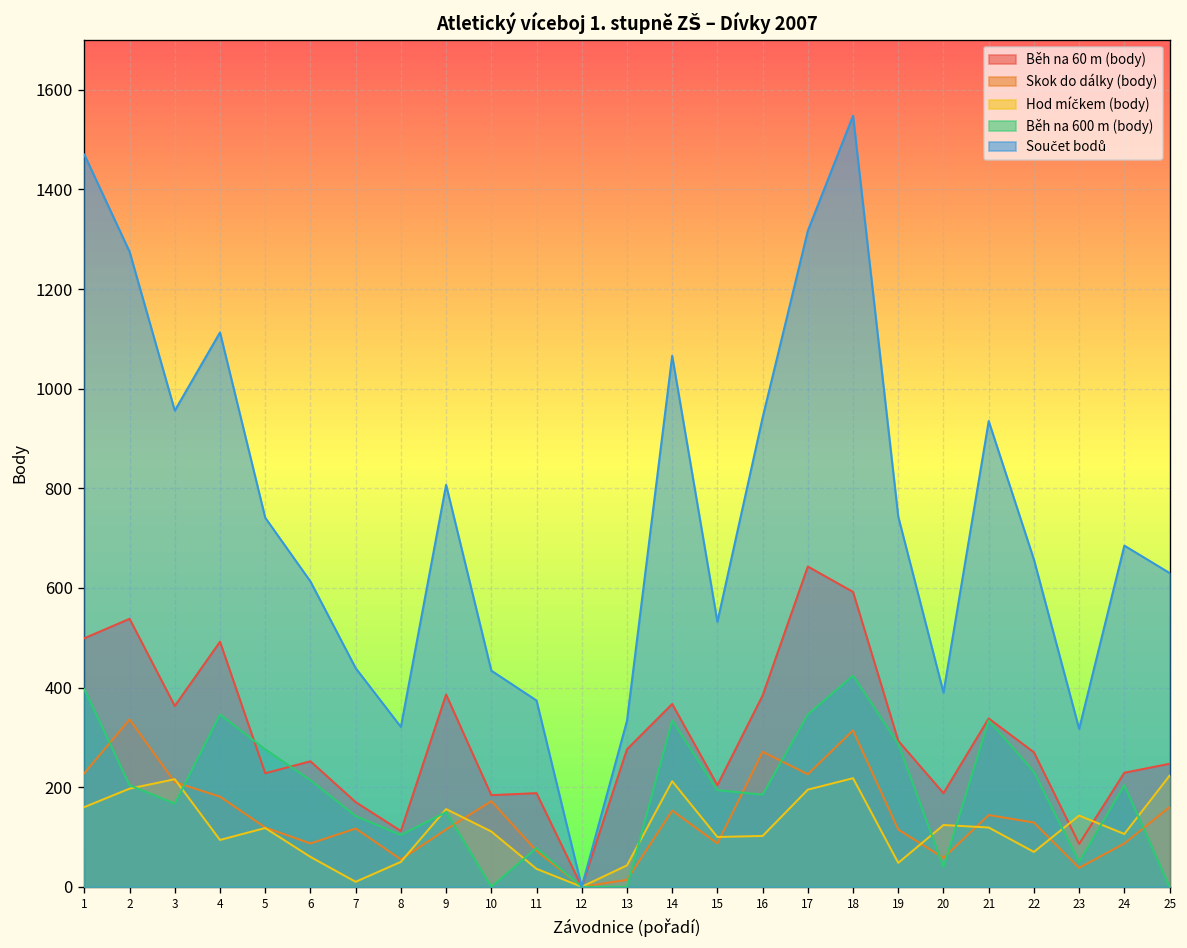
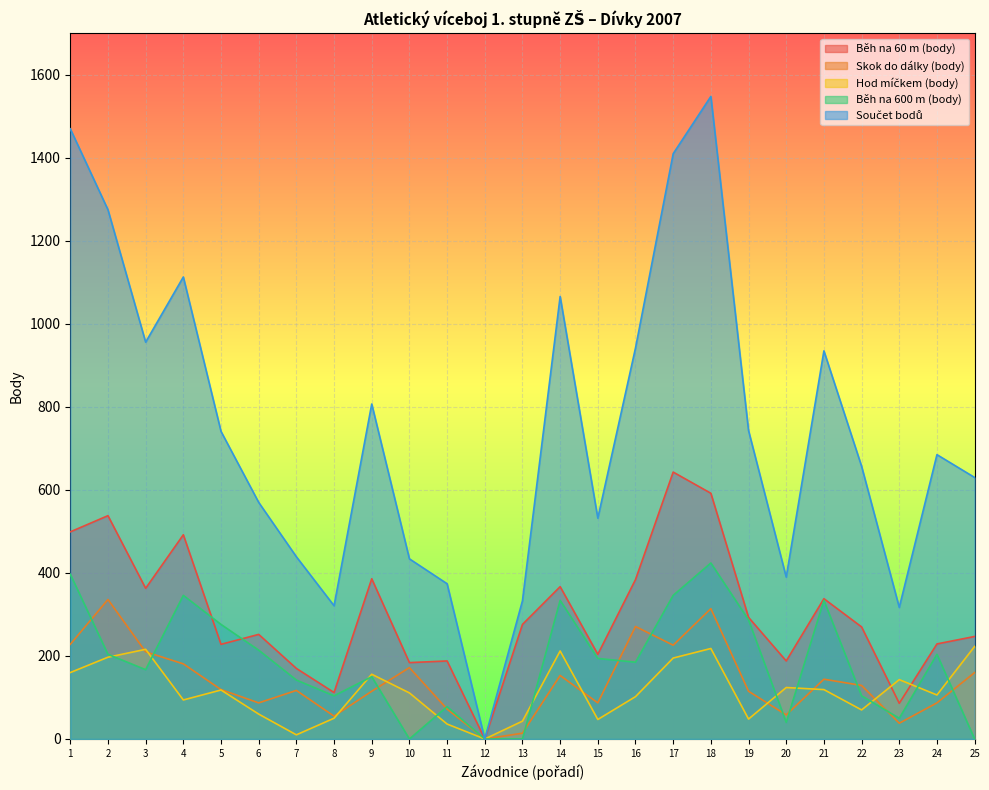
Součet bodů, 6: 610 -> 570
Hod míčkem (body), 15: 100 -> 50
Součet bodů, 17: 1320 -> 1410
Běh na 600 m (body), 22: 230 -> 100
